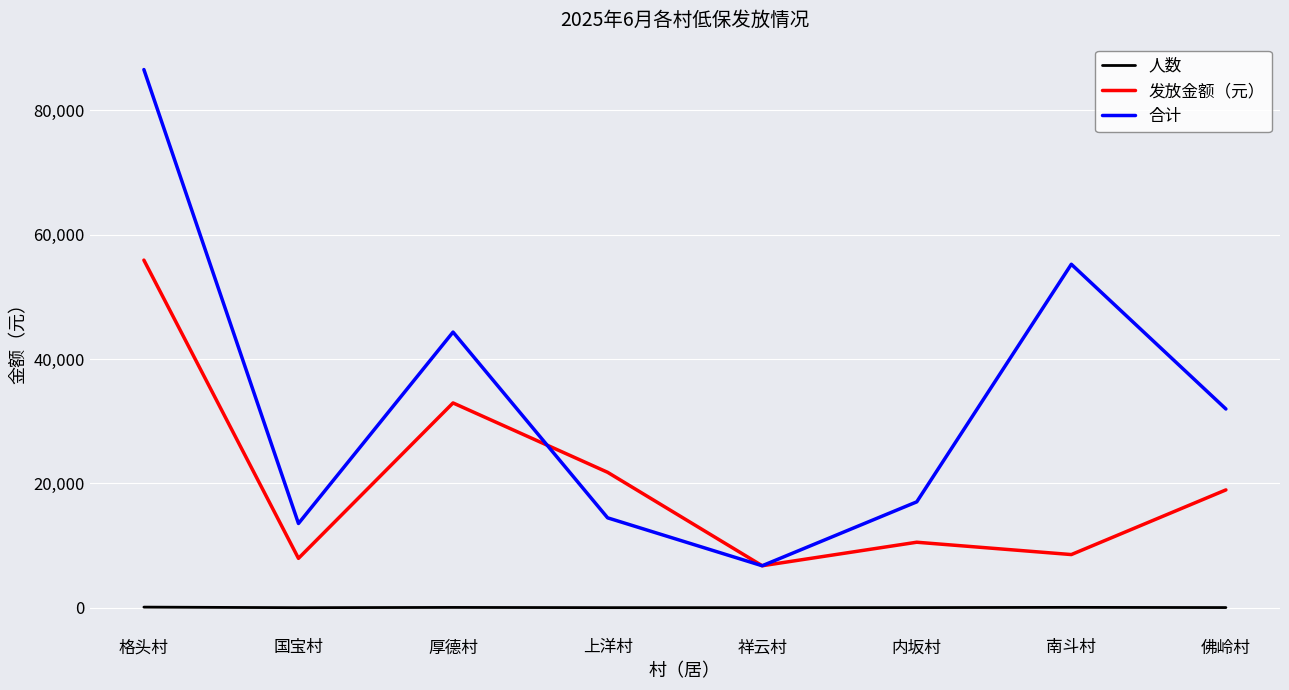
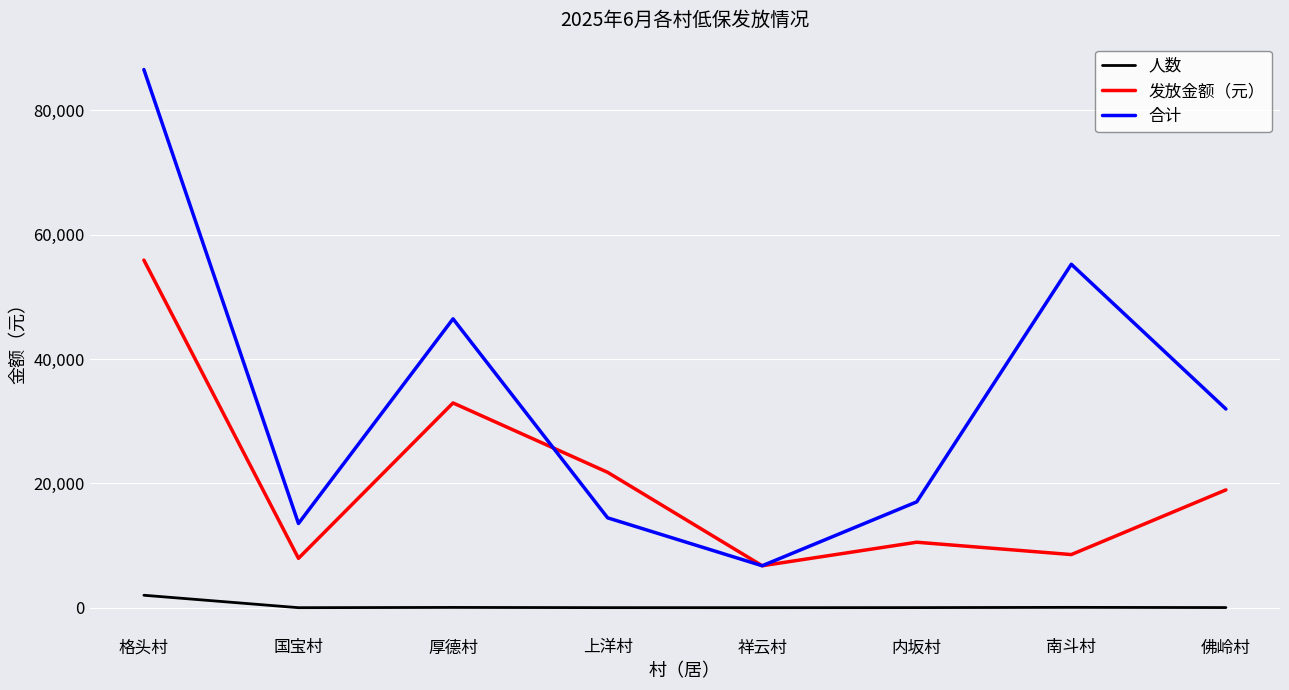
人数, 格头村: 0 -> 2,000
合计, 厚德村: 44,000 -> 46,000
